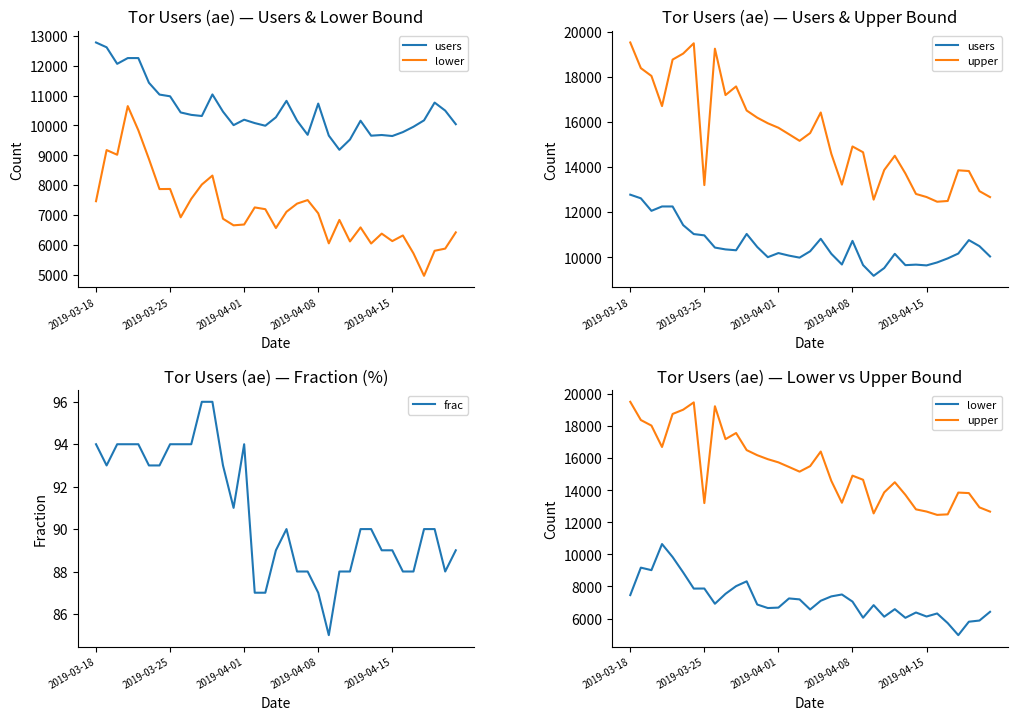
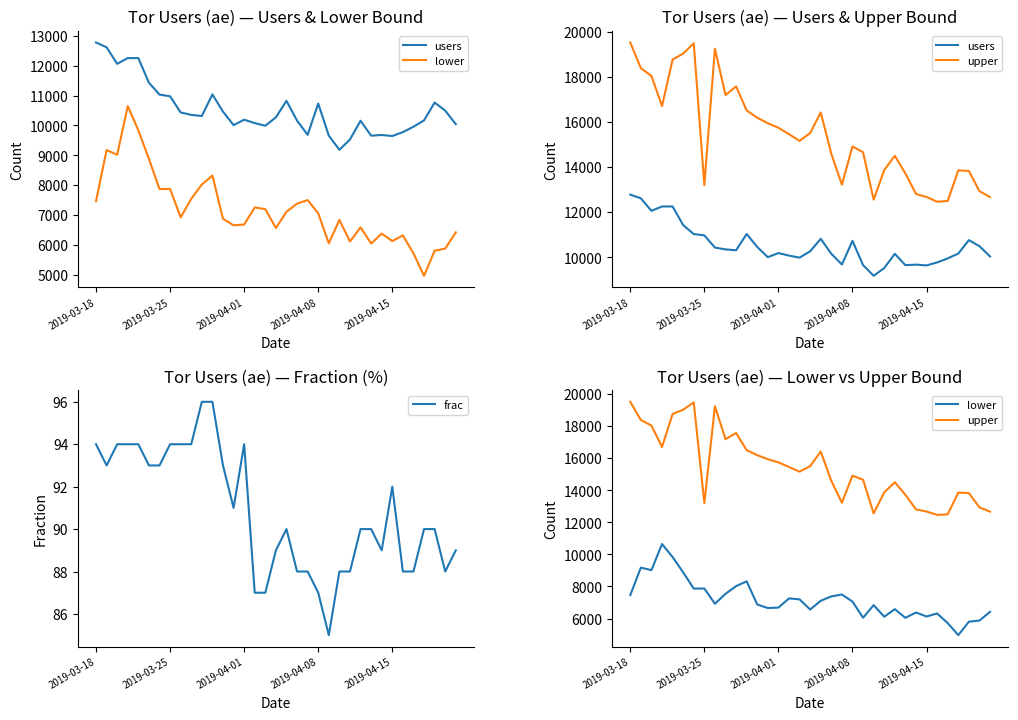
Tor Users (ae) — Fraction (%), 2019-04-15: 89 -> 92
